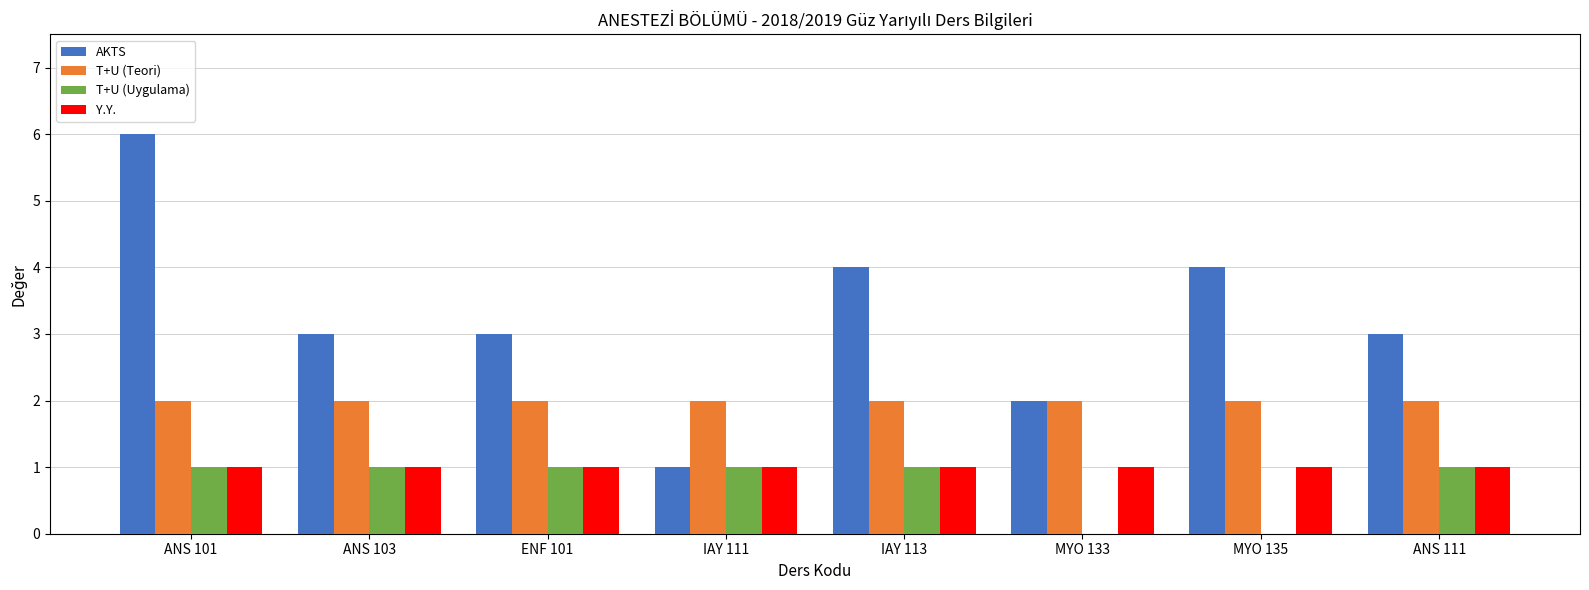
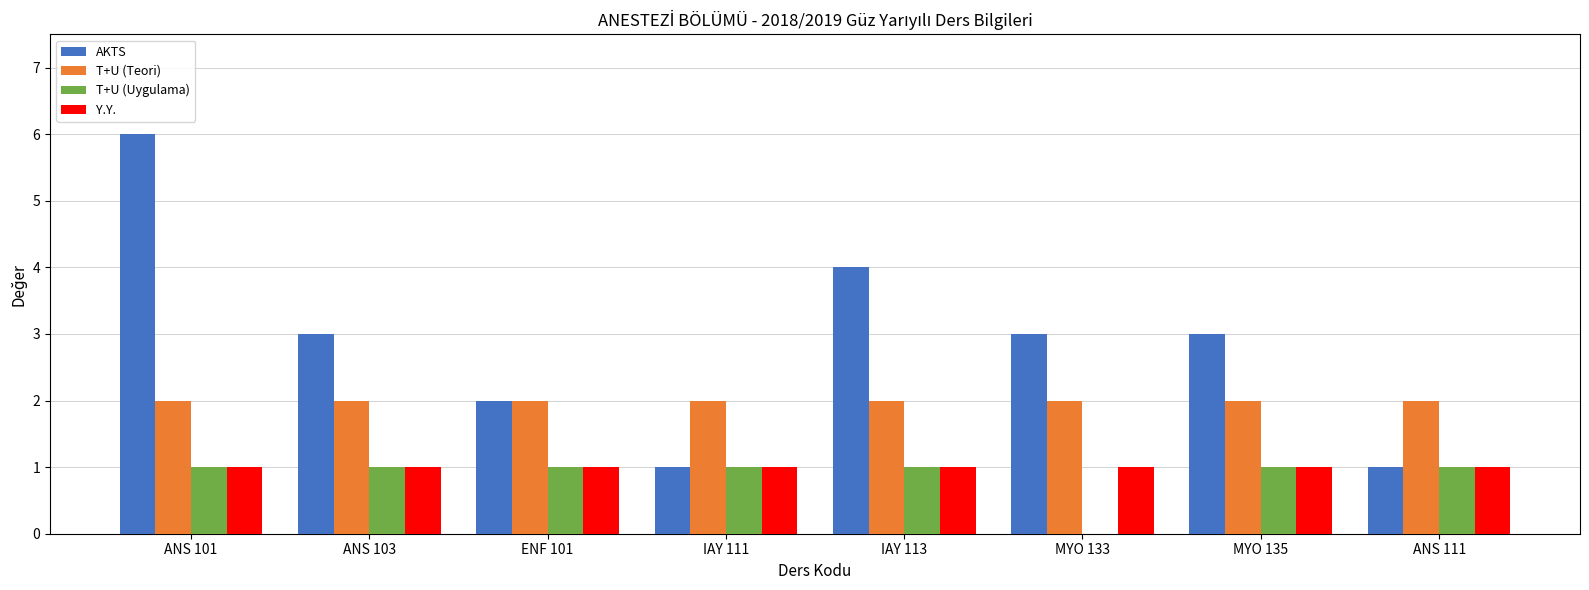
AKTS, ENF 101: 3 -> 2
AKTS, MYO 133: 2 -> 3
AKTS, MYO 135: 4 -> 3
T+U (Uygulama), MYO 135: 0 -> 1
AKTS, ANS 111: 3 -> 1
